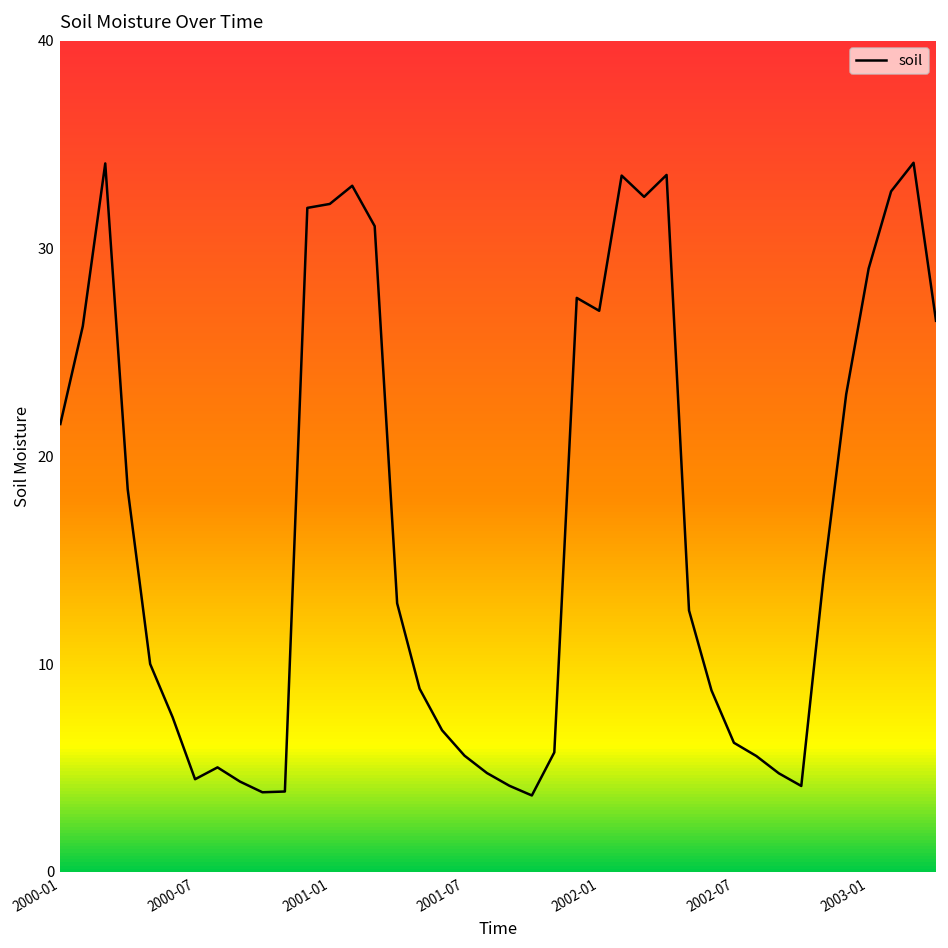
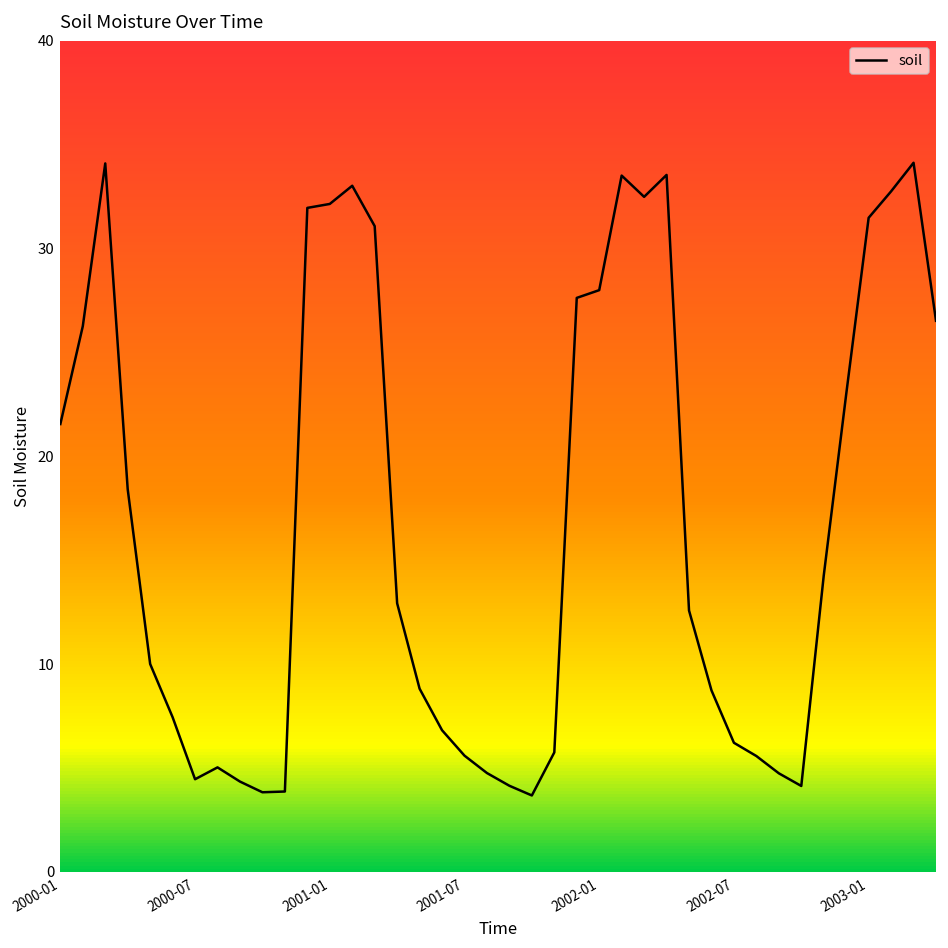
2002-01: 27.0 -> 28.0
2003-01: 29.0 -> 31.5
